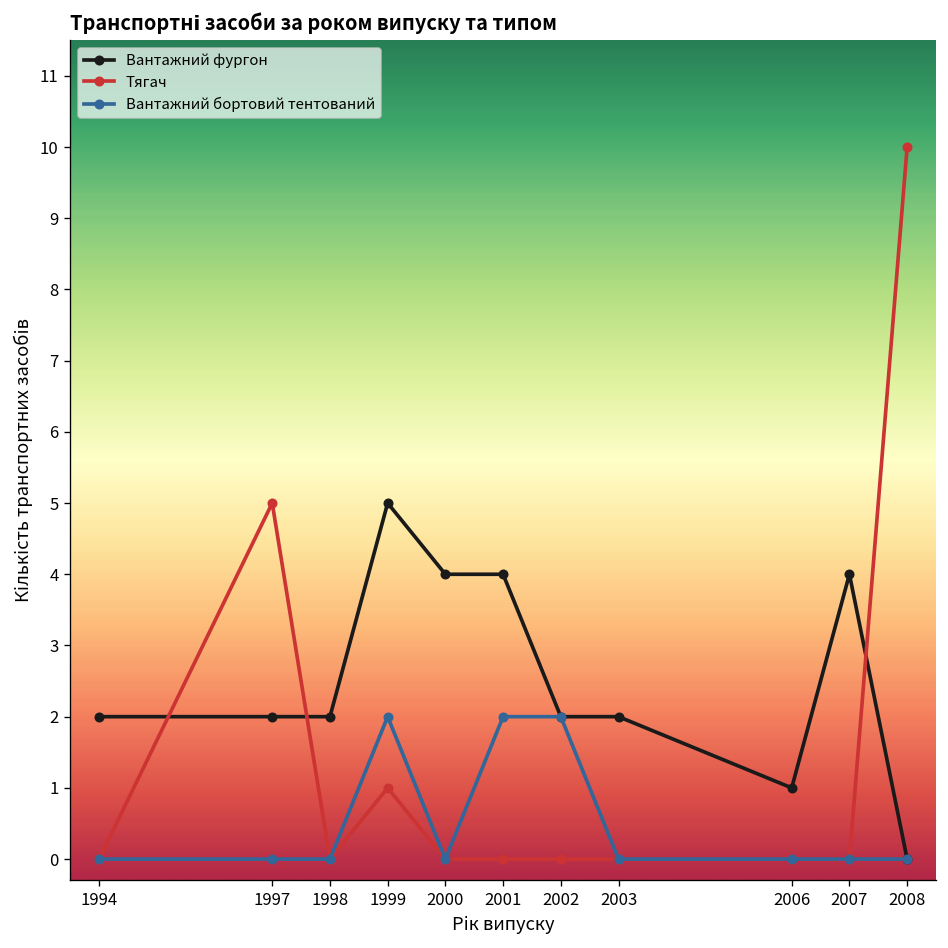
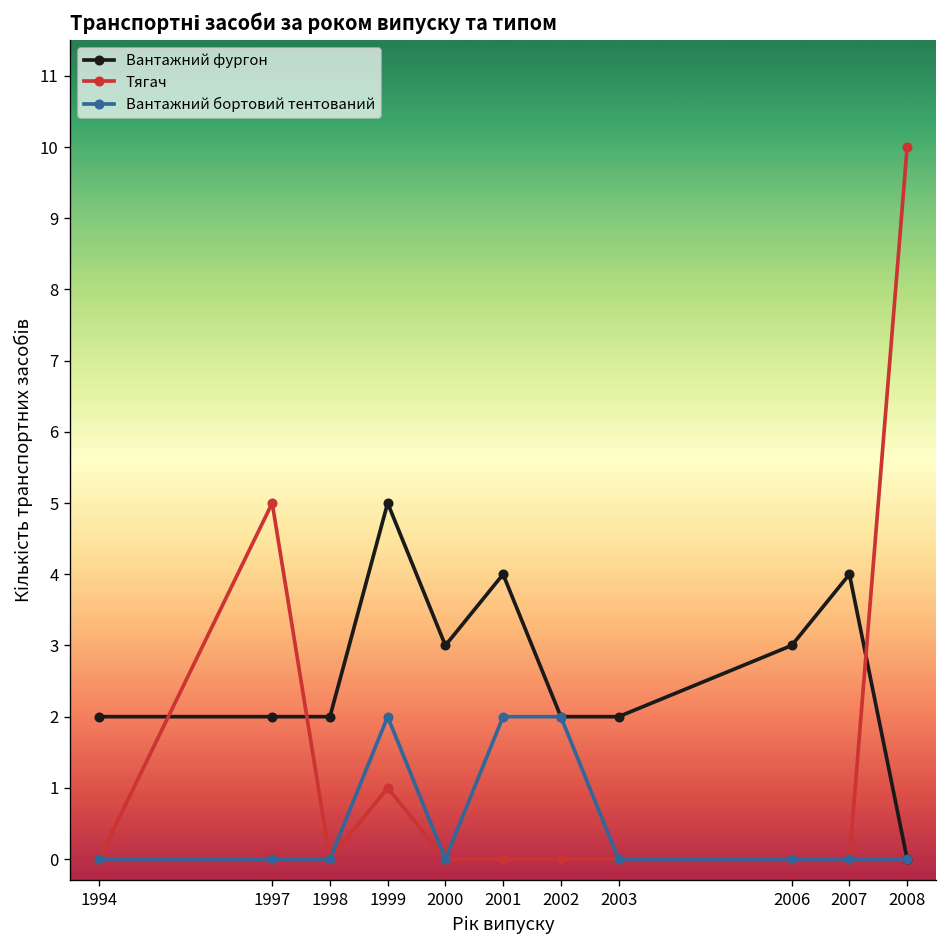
Вантажний фургон, 2000: 4 -> 3
Вантажний фургон, 2006: 1 -> 3
